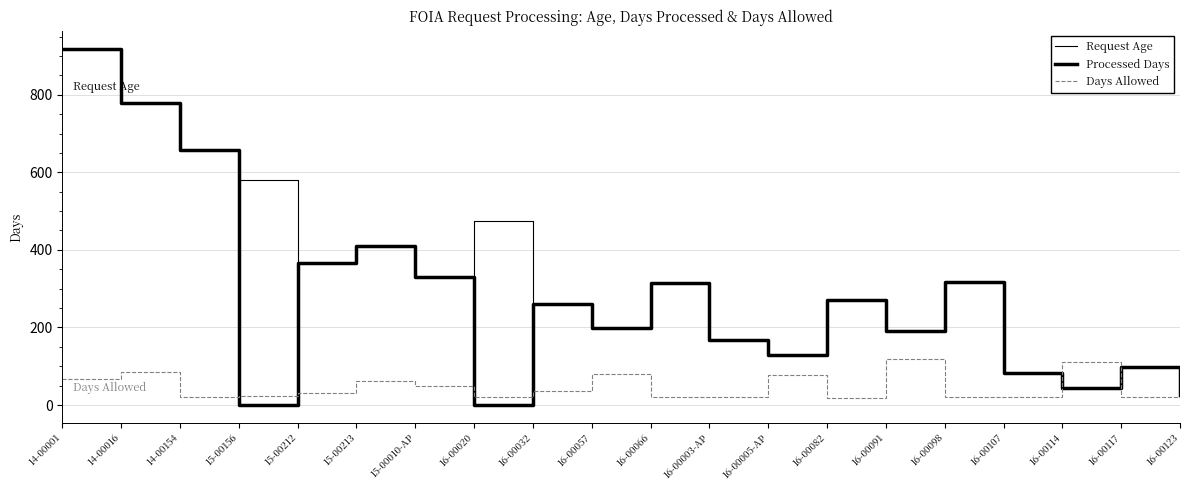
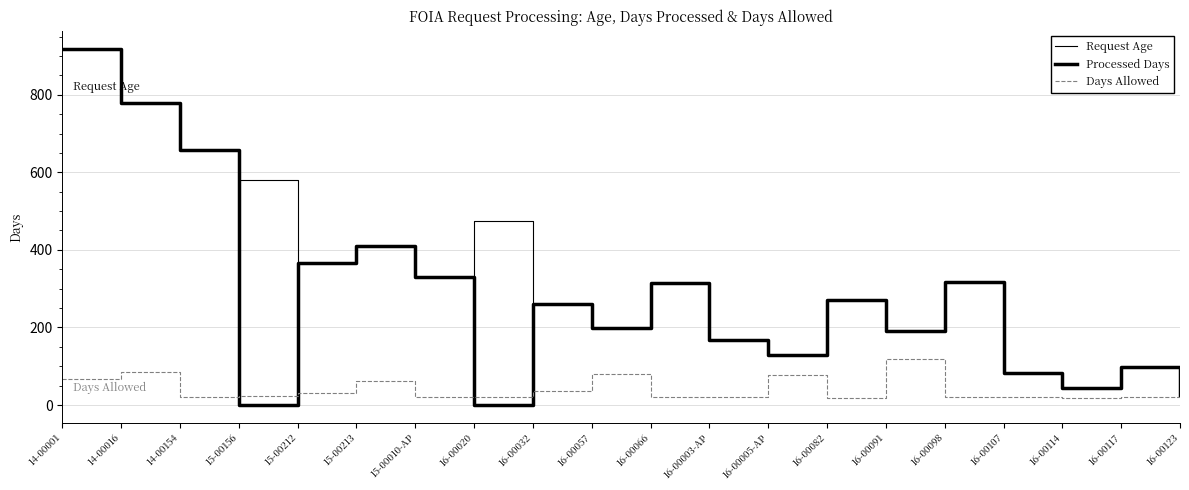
Days Allowed, 15-00010-AP: 50 -> 20
Days Allowed, 16-00114: 110 -> 20
